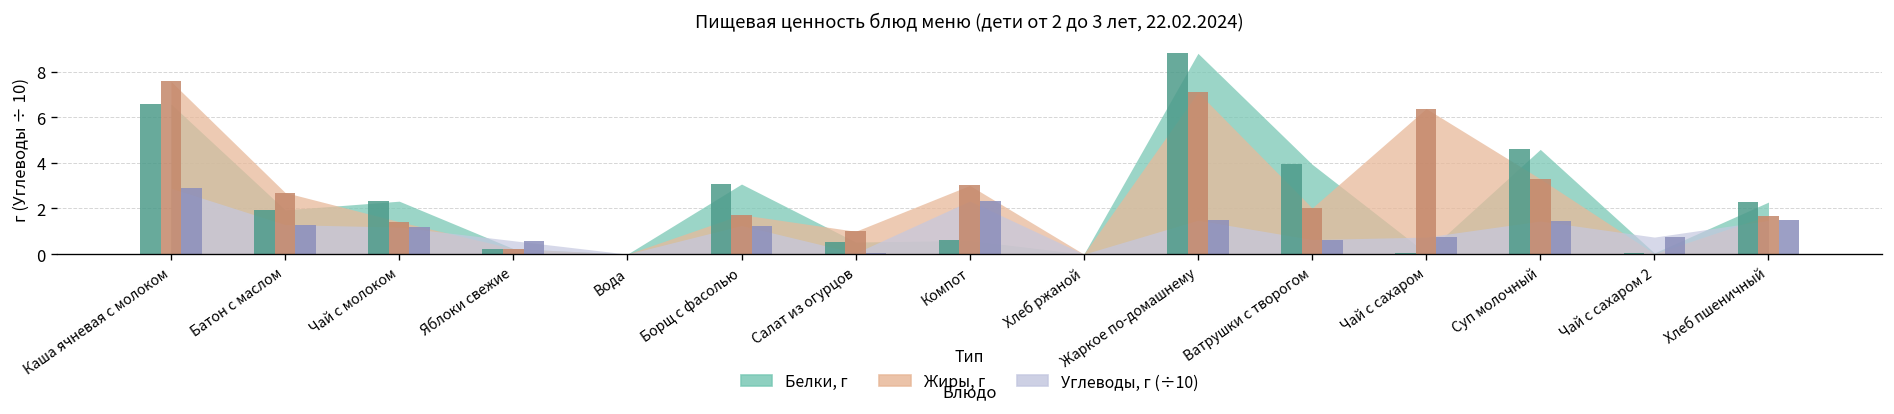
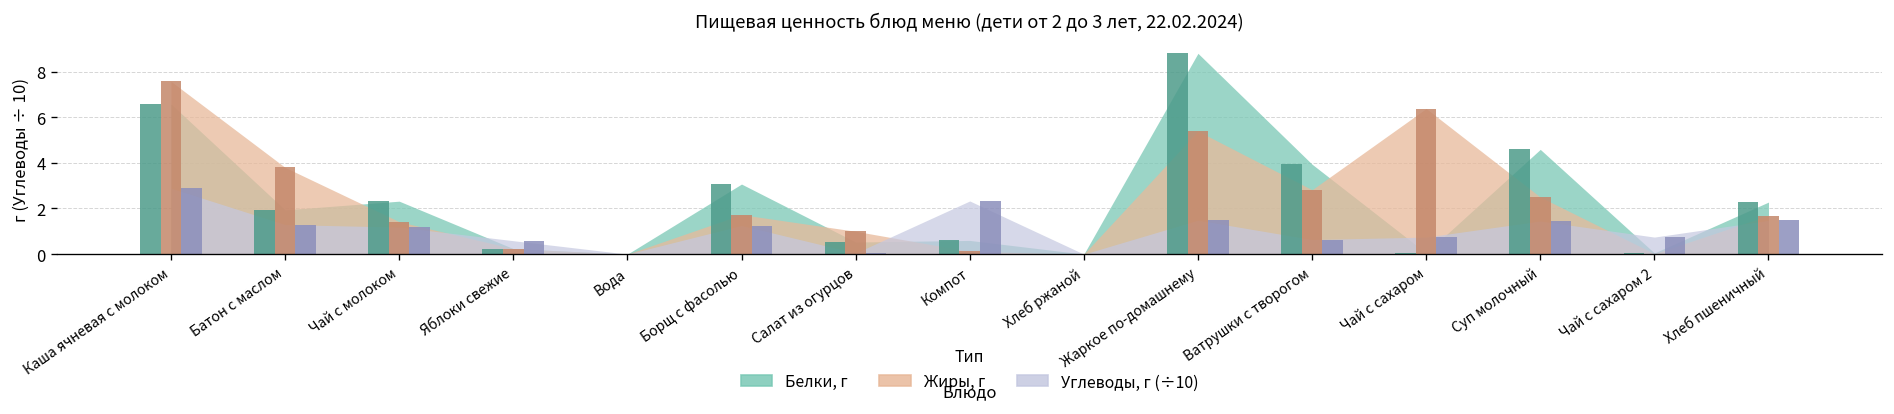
Жиры, г, Батон с маслом: 2.7 -> 3.8
Жиры, г, Компот: 3.0 -> 0.1
Жиры, г, Жаркое по-домашнему: 7.1 -> 5.4
Жиры, г, Ватрушки с творогом: 2.0 -> 2.8
Жиры, г, Суп молочный: 3.3 -> 2.5
